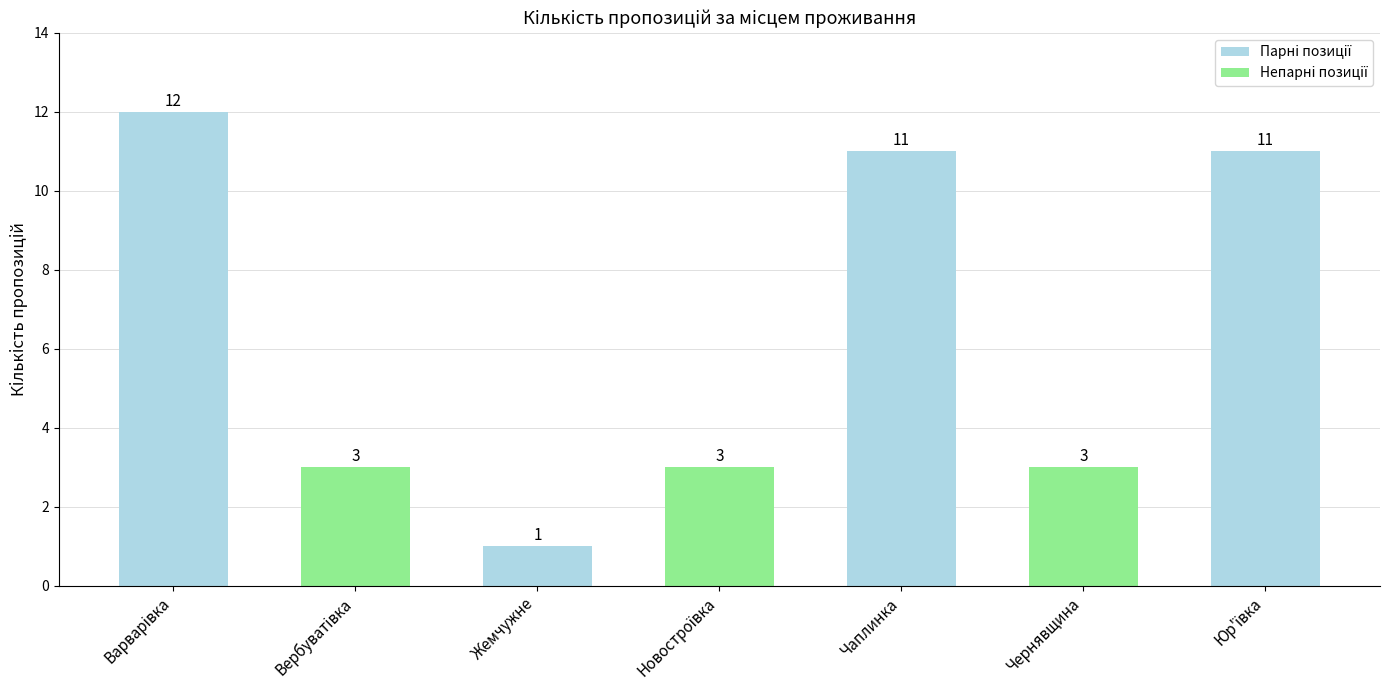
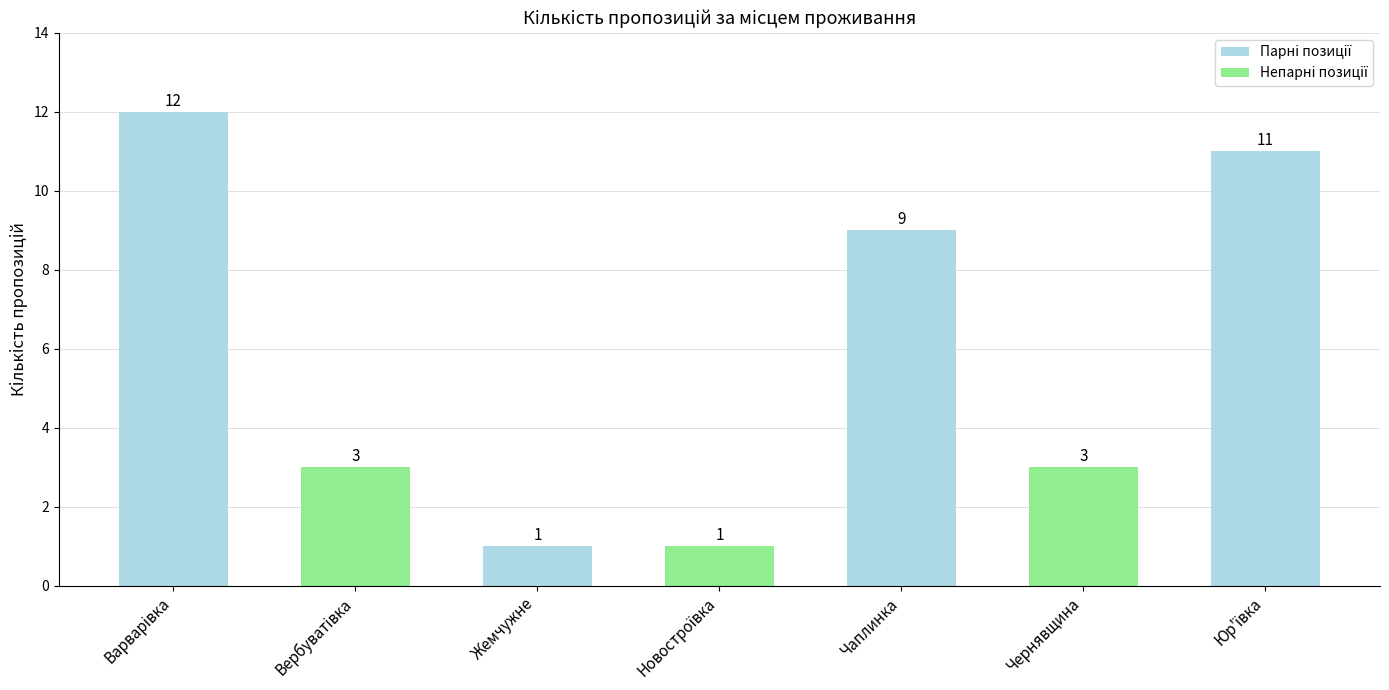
Новостроївка: 3 -> 1
Чаплинка: 11 -> 9
